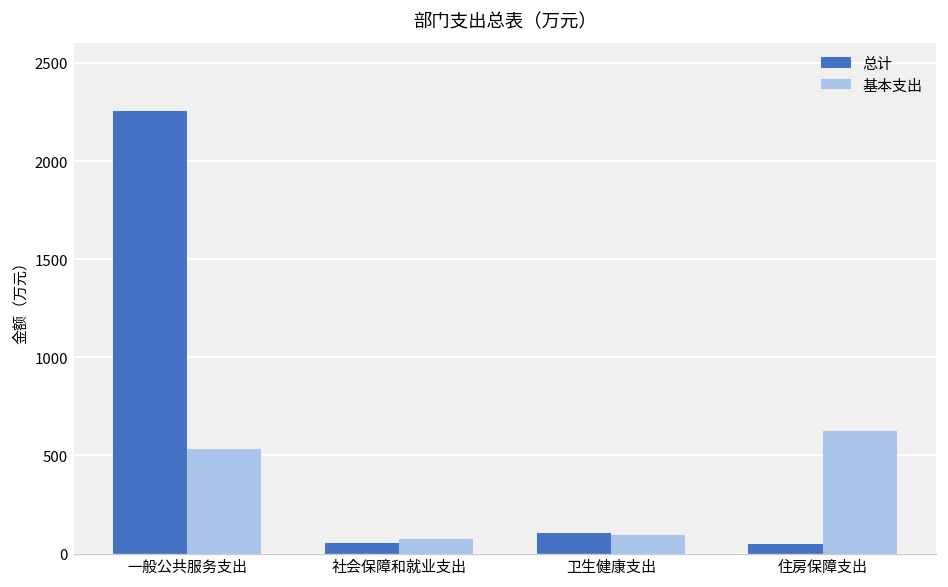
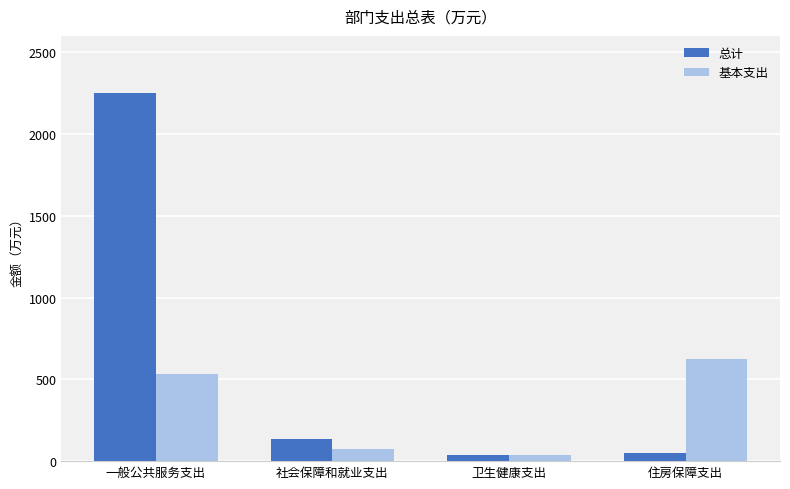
总计, 社会保障和就业支出: 50 -> 140
总计, 卫生健康支出: 110 -> 40
基本支出, 卫生健康支出: 90 -> 40
